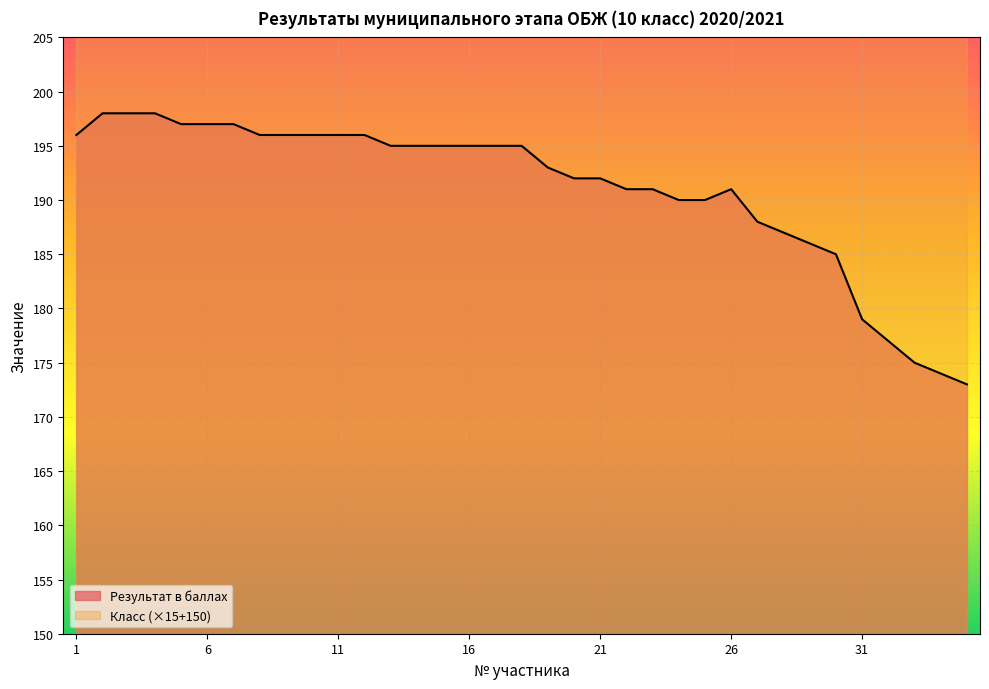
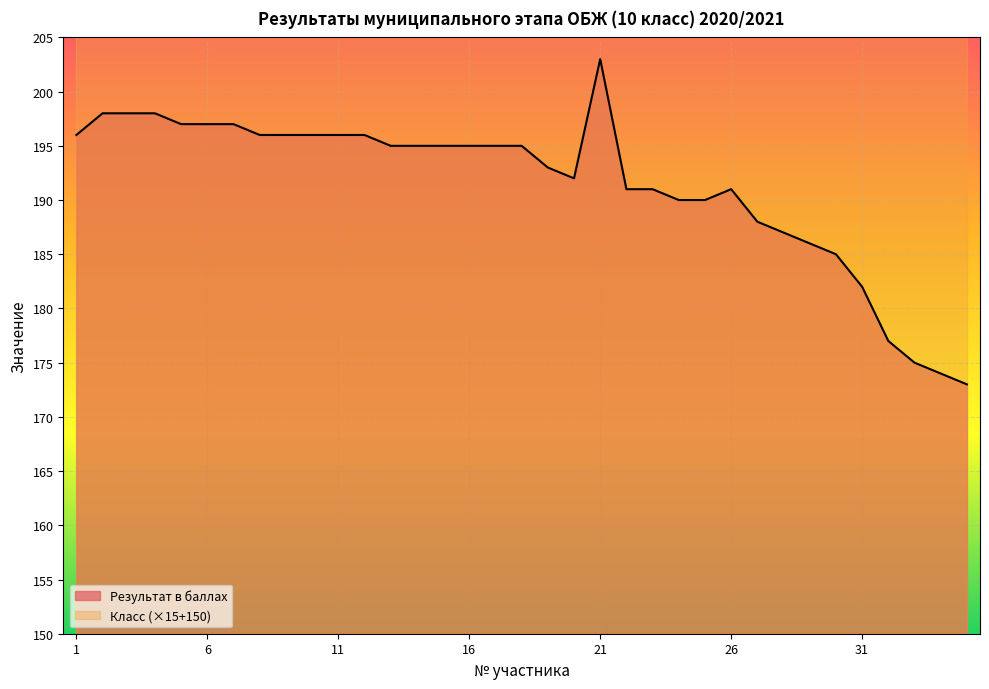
Результат в баллах, 21: 192 -> 203
Результат в баллах, 31: 179 -> 182
